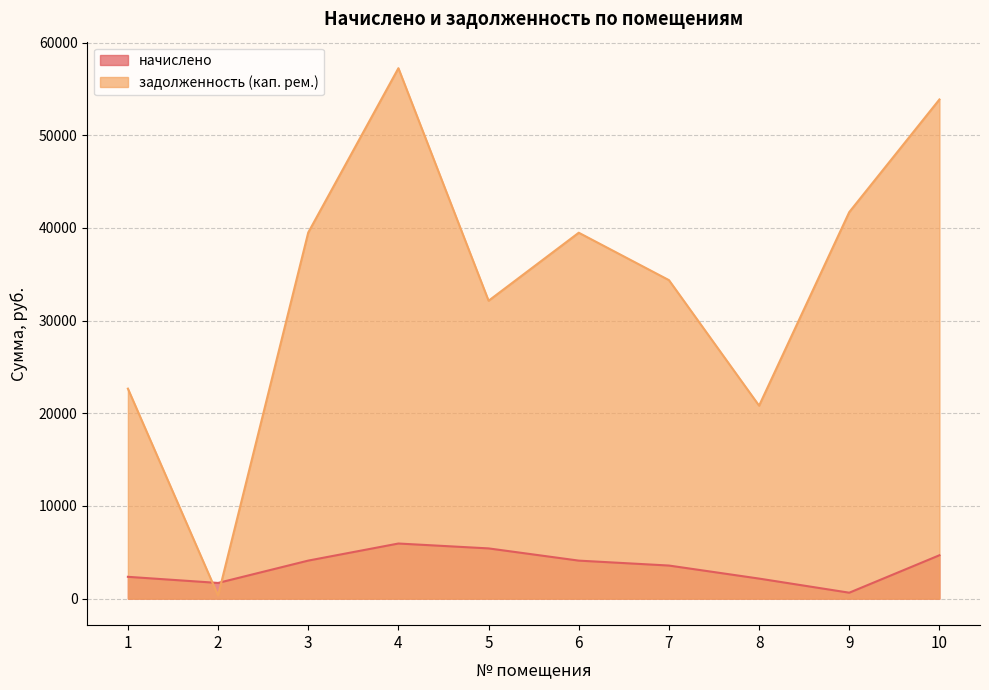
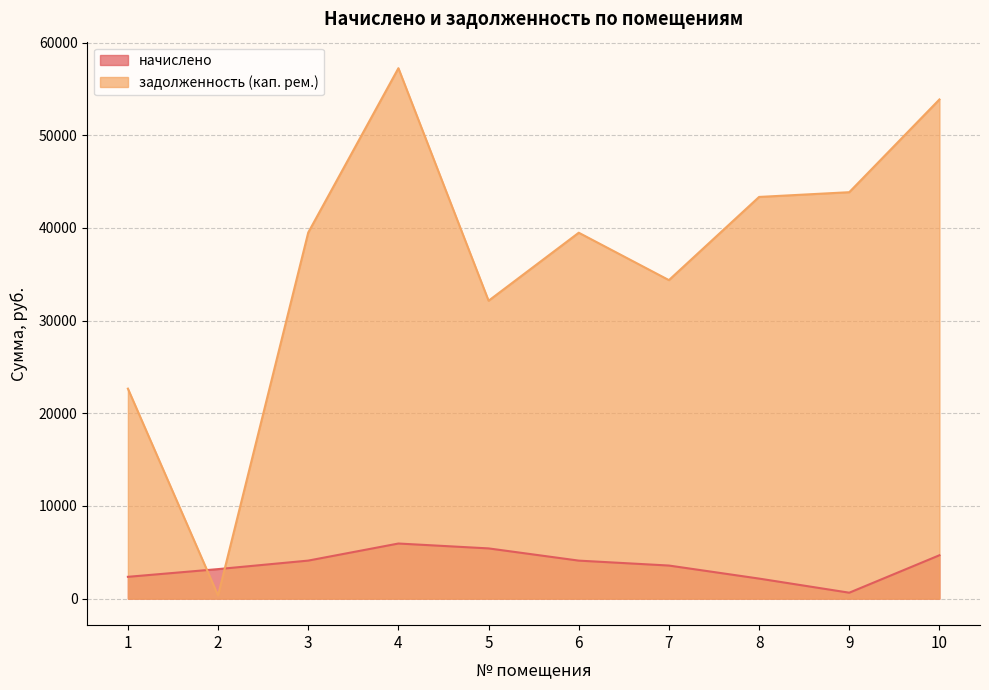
начислено, 2: 2000 -> 3000
задолженность (кап. рем.), 8: 21000 -> 43000
задолженность (кап. рем.), 9: 42000 -> 44000
